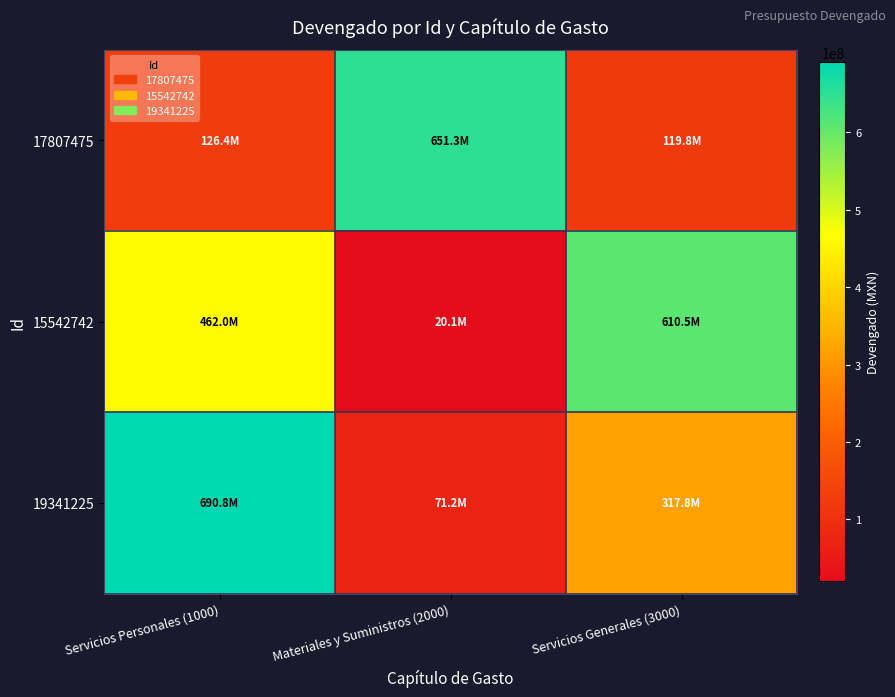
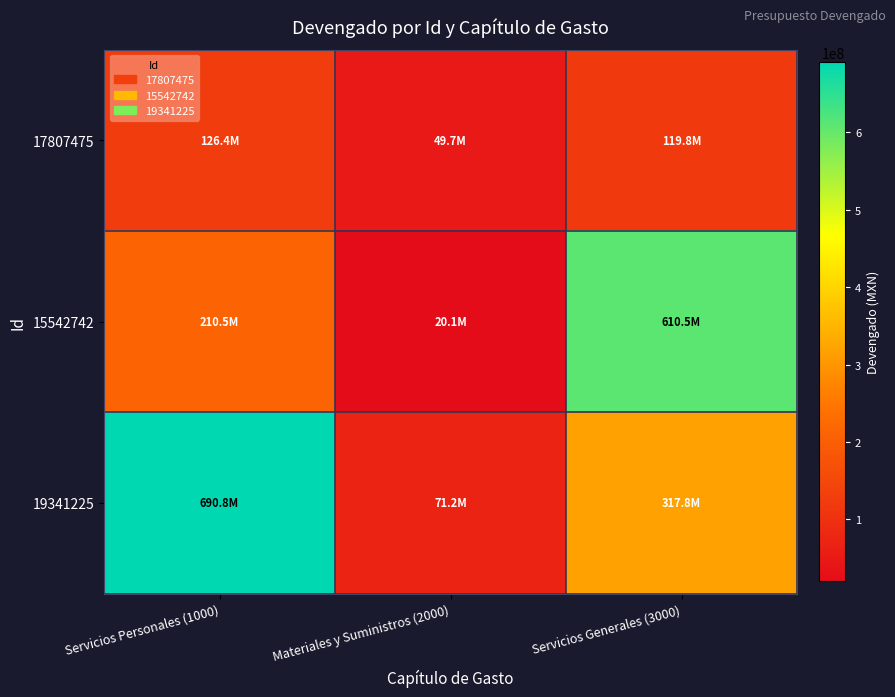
17807475, Materiales y Suministros (2000): 651.3M -> 49.7M
15542742, Servicios Personales (1000): 462.0M -> 210.5M
